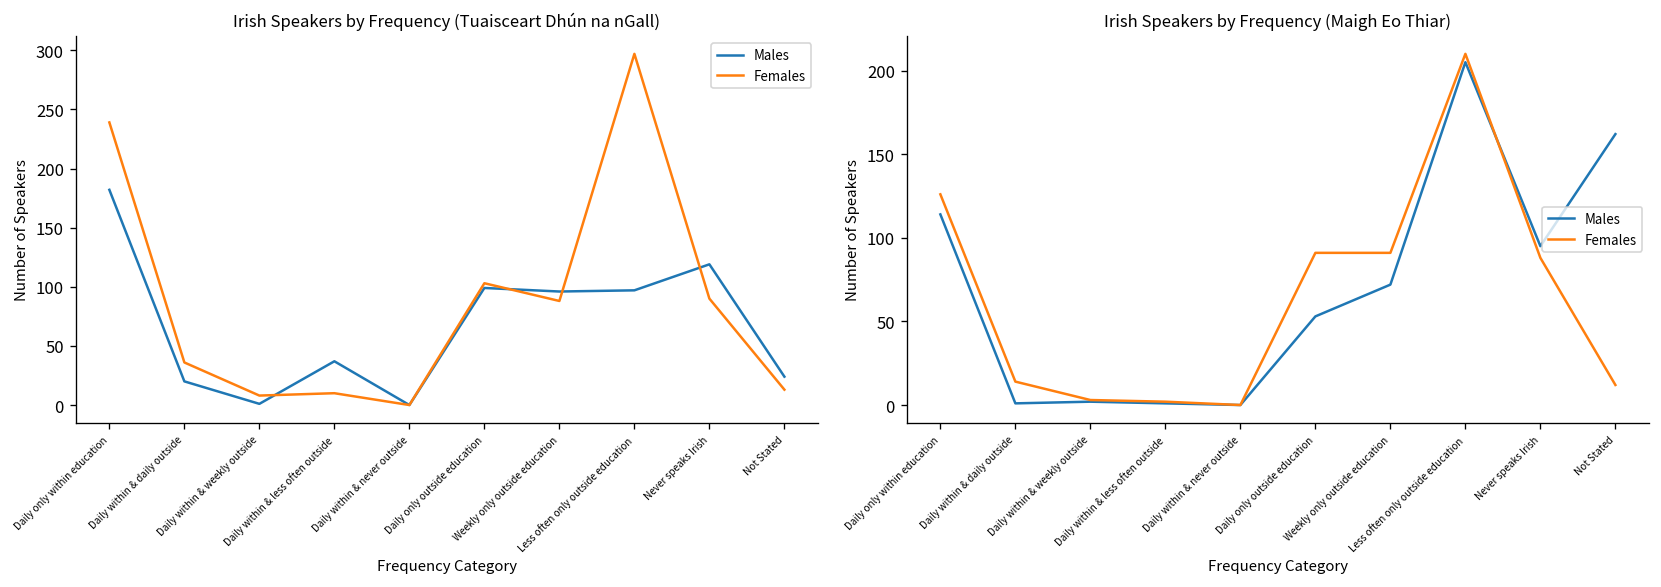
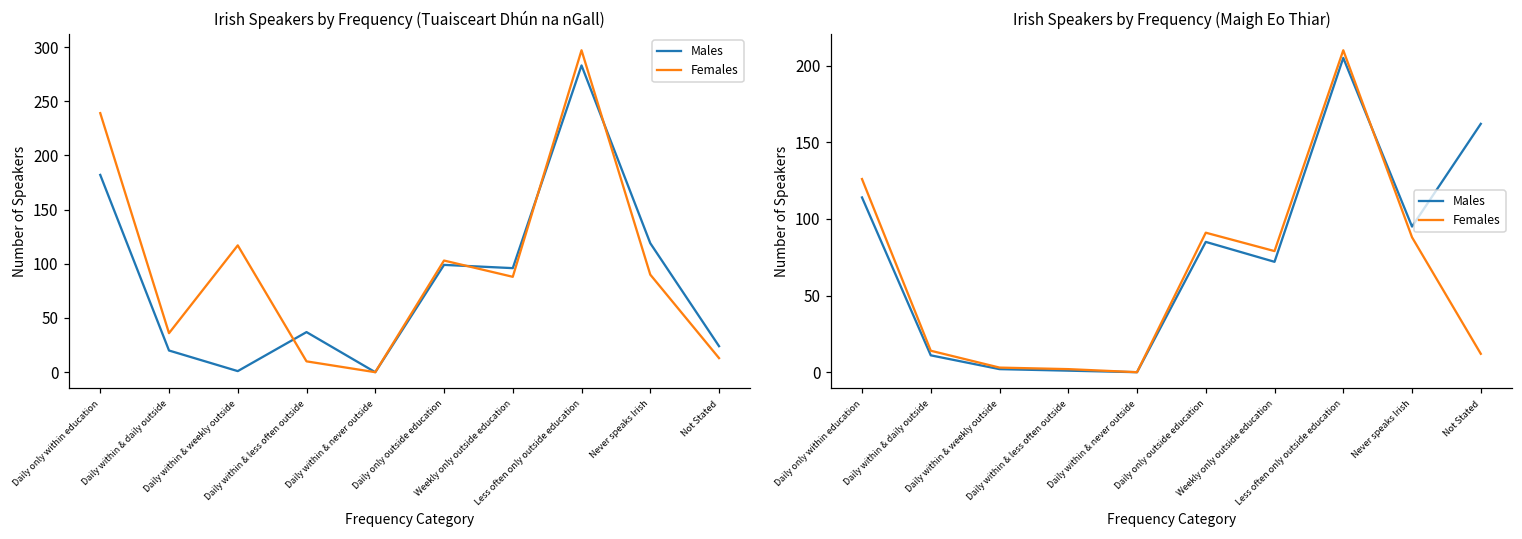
Irish Speakers by Frequency (Tuaisceart Dhún na nGall), Females, Daily within & weekly outside: 10 -> 120
Irish Speakers by Frequency (Tuaisceart Dhún na nGall), Males, Less often only outside education: 100 -> 280
Irish Speakers by Frequency (Maigh Eo Thiar), Males, Daily within & daily outside: 1 -> 11
Irish Speakers by Frequency (Maigh Eo Thiar), Males, Daily only outside education: 53 -> 85
Irish Speakers by Frequency (Maigh Eo Thiar), Females, Weekly only outside education: 91 -> 79
